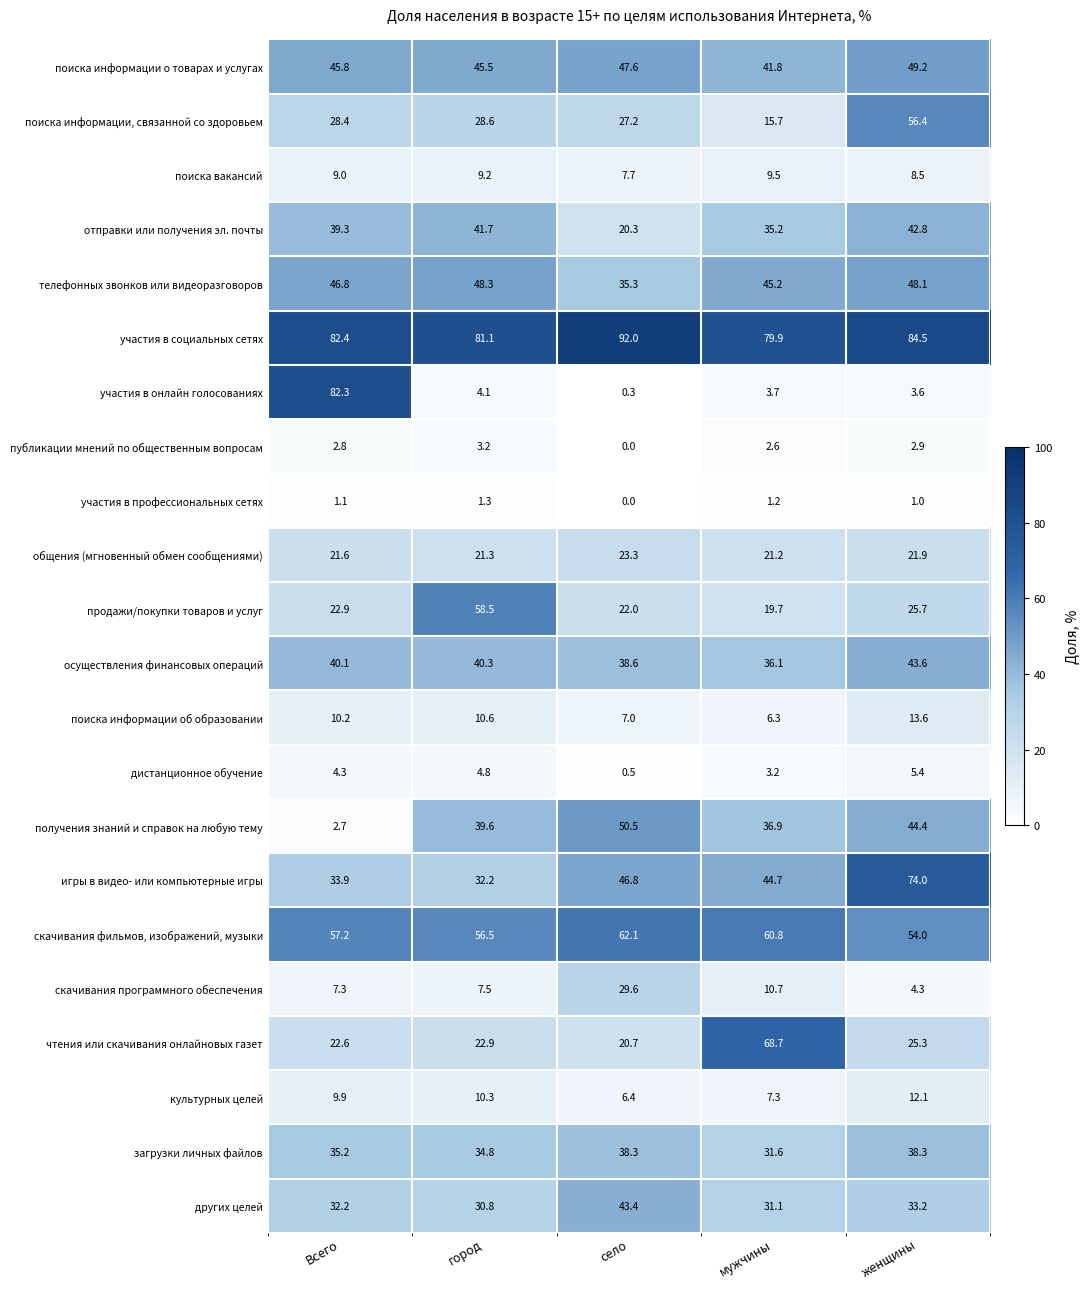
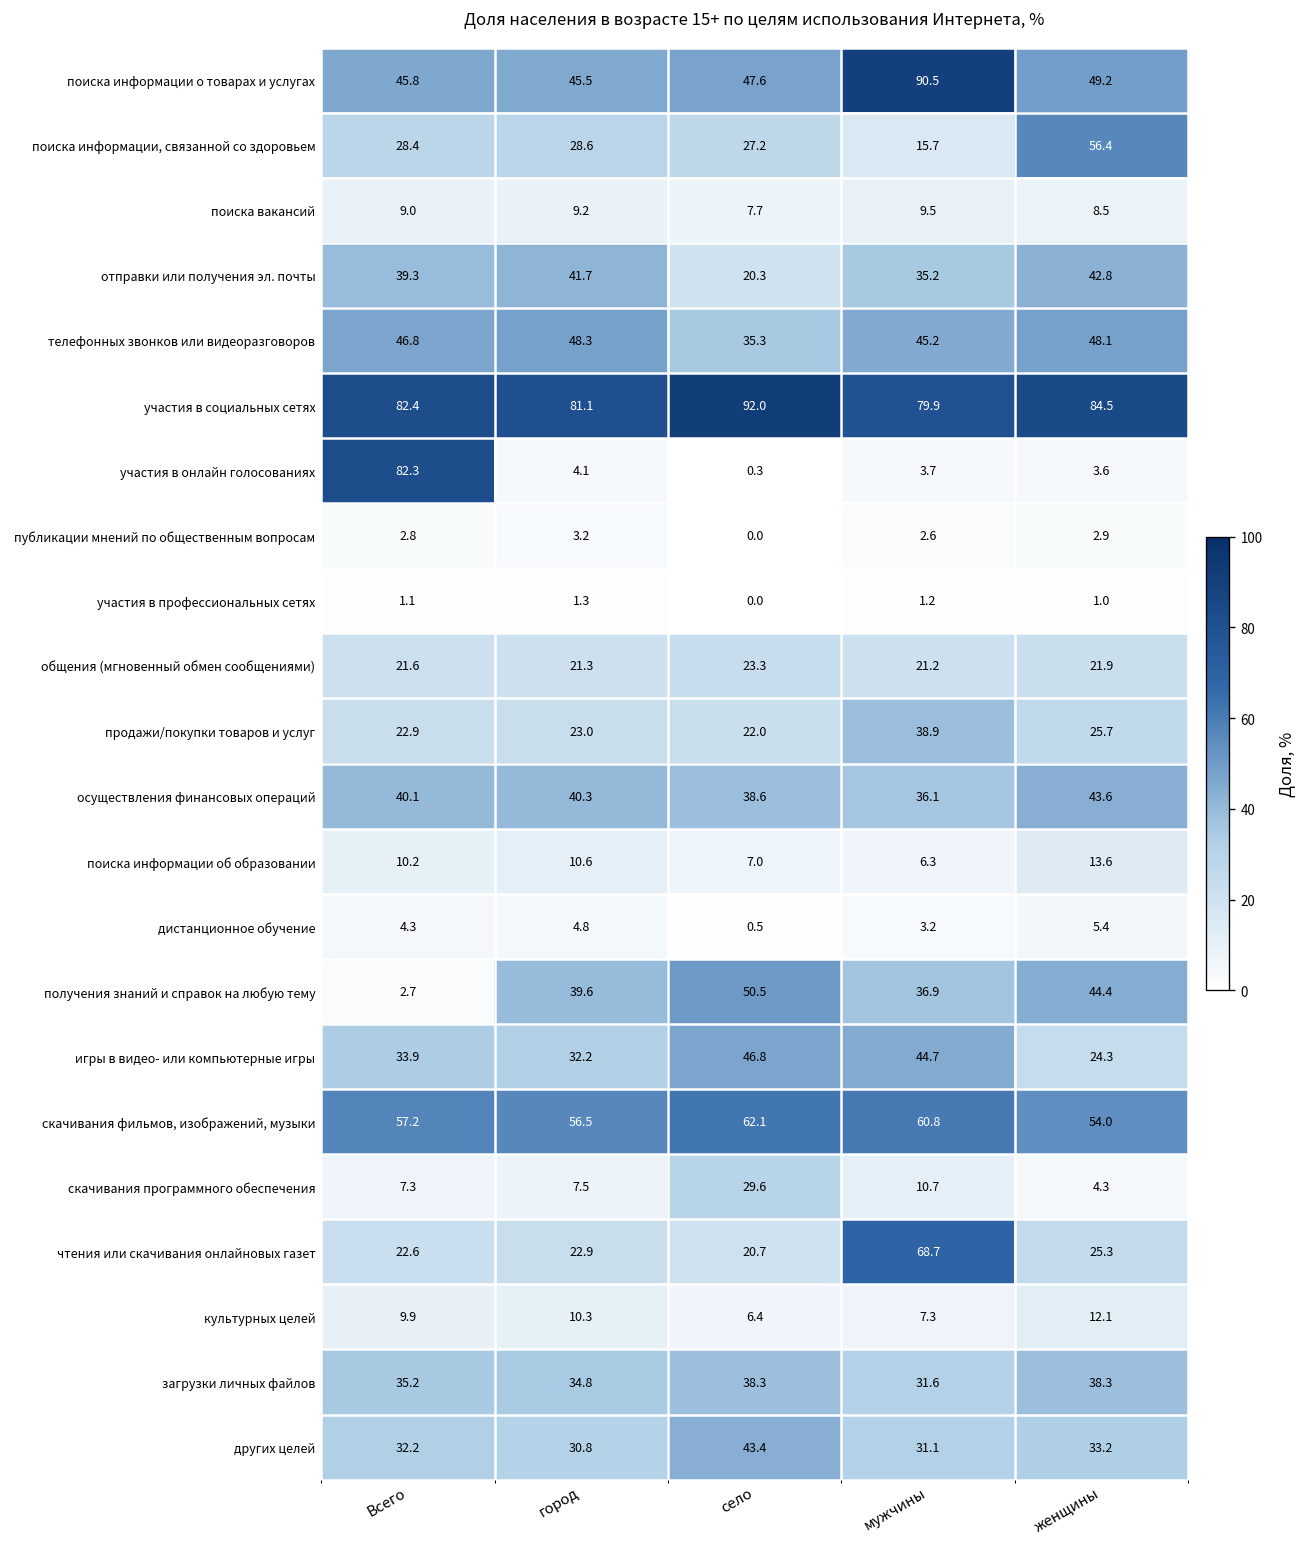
поиска информации о товарах и услугах, мужчины: 41.8 -> 90.5
продажи/покупки товаров и услуг, город: 58.5 -> 23.0
продажи/покупки товаров и услуг, мужчины: 19.7 -> 38.9
игры в видео- или компьютерные игры, женщины: 74.0 -> 24.3
